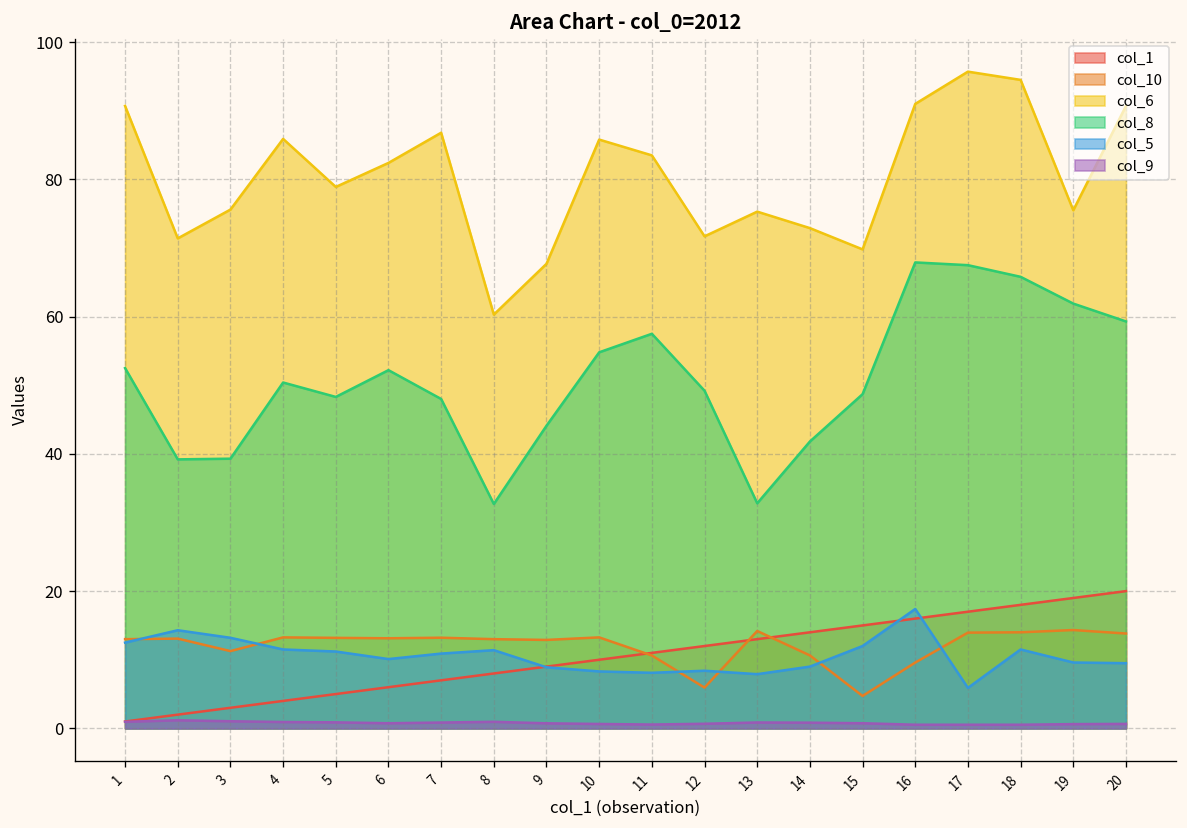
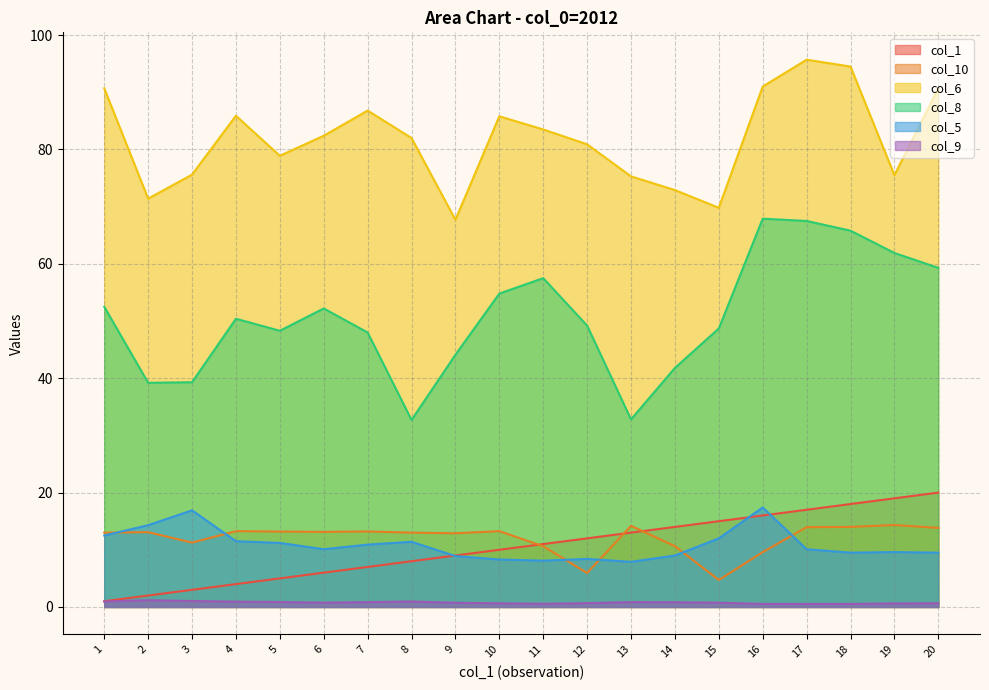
col_5, 3: 13 -> 17
col_6, 8: 60 -> 82
col_6, 12: 72 -> 81
col_5, 17: 6 -> 10
col_5, 18: 12 -> 10
